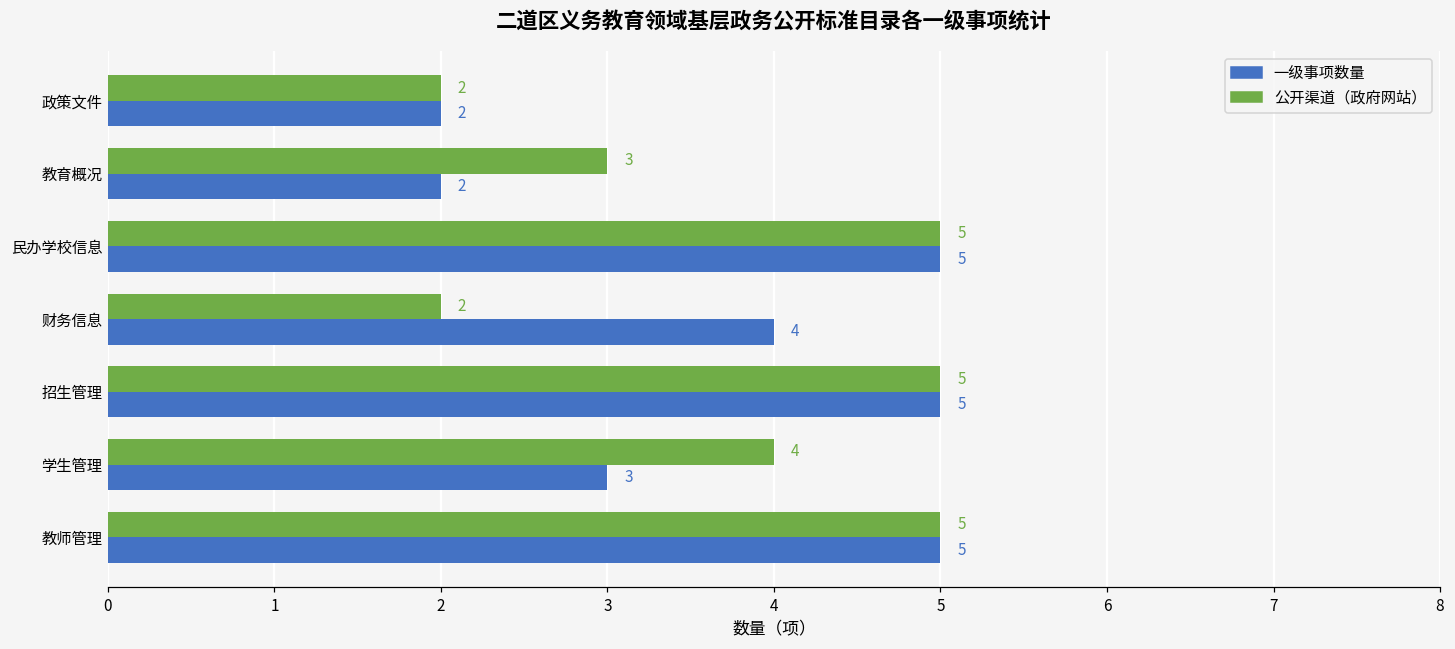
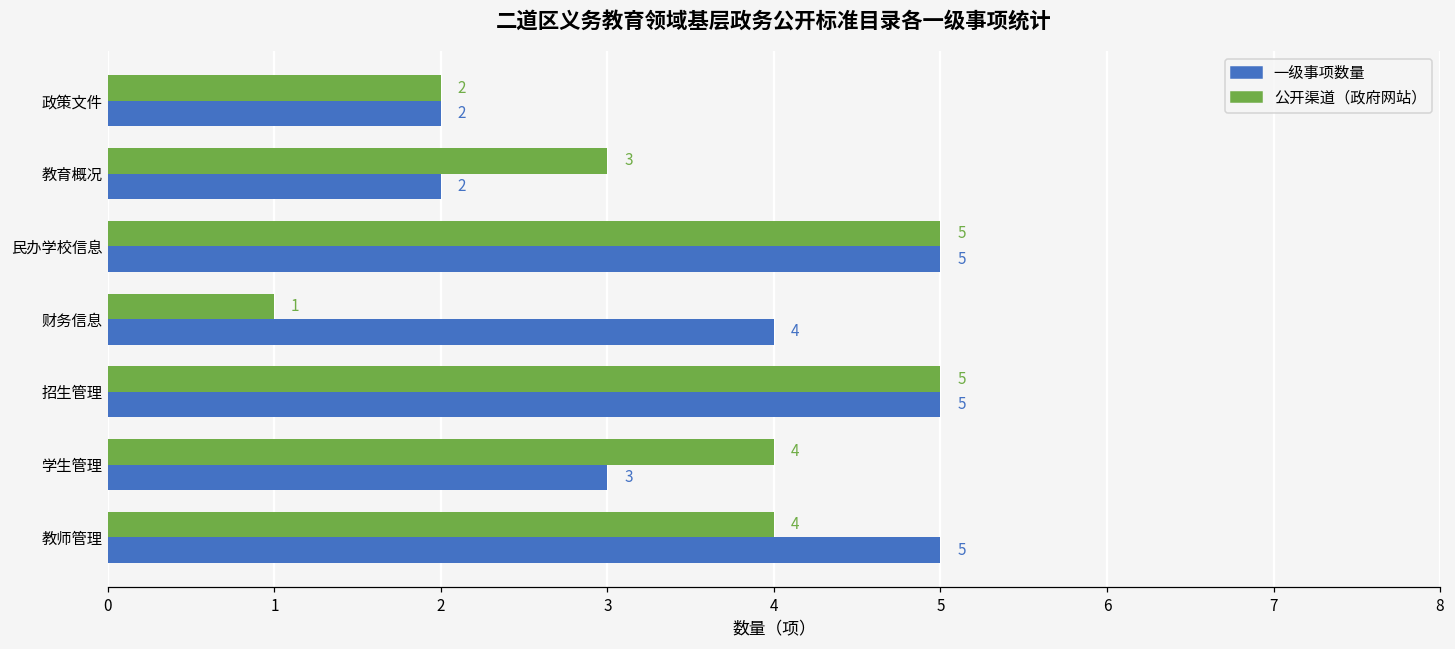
公开渠道（政府网站）, 财务信息: 2 -> 1
公开渠道（政府网站）, 教师管理: 5 -> 4
